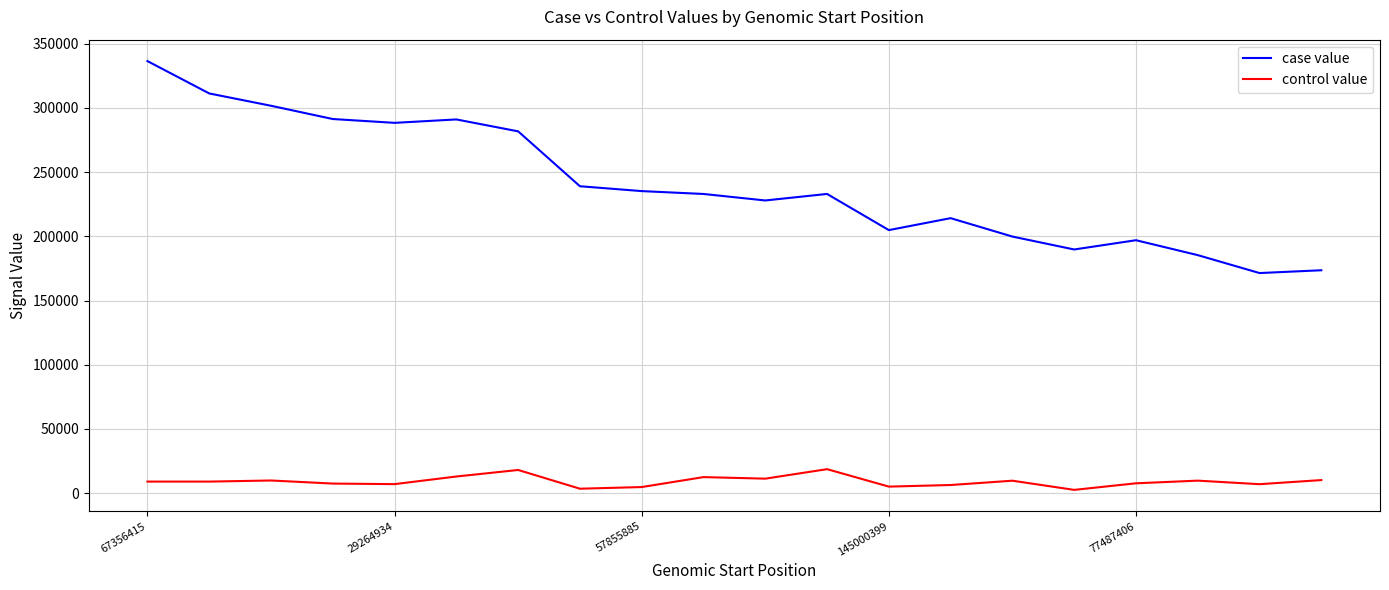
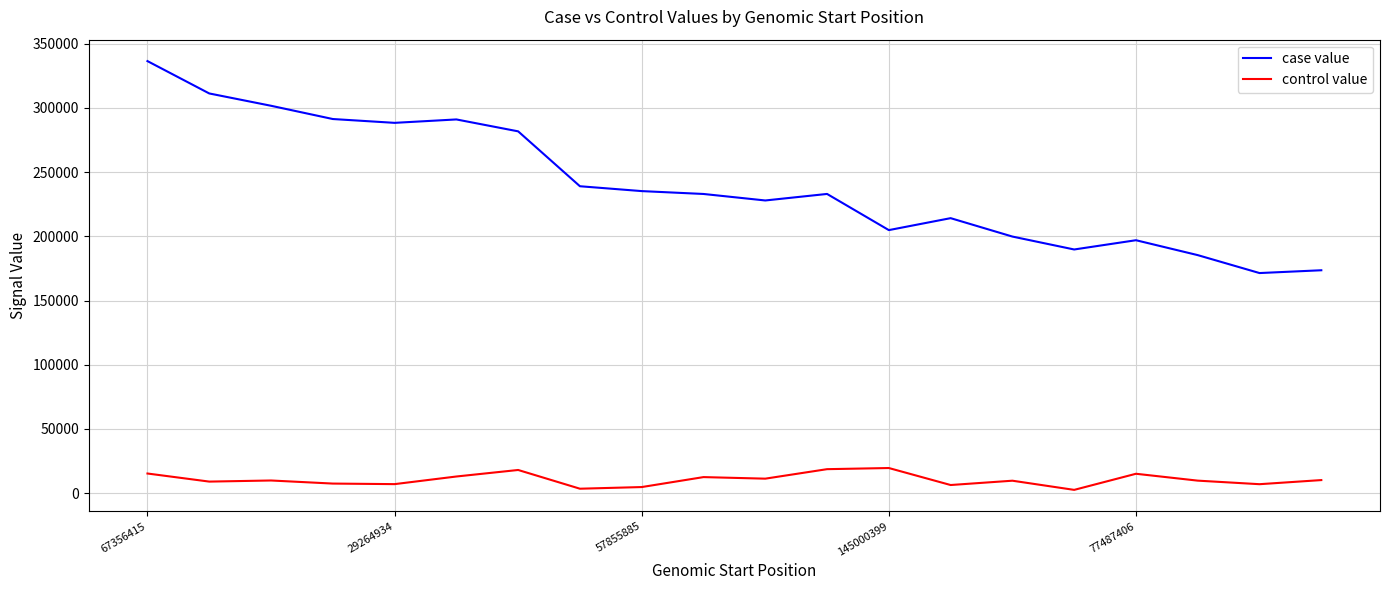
control value, 67356415: 9000 -> 15000
control value, 145000399: 5000 -> 20000
control value, 77487406: 8000 -> 15000
